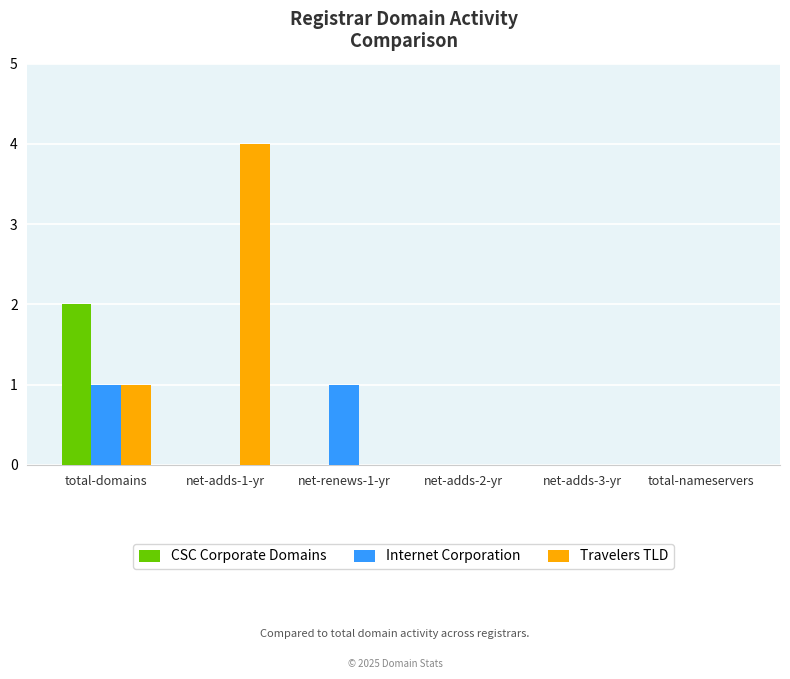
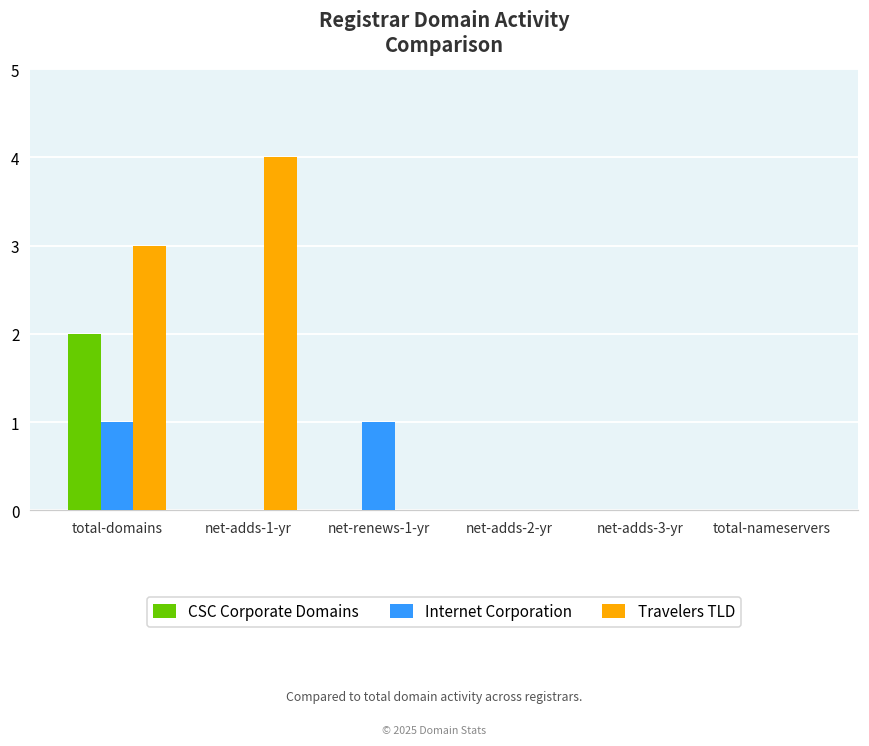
Travelers TLD, total-domains: 1 -> 3
